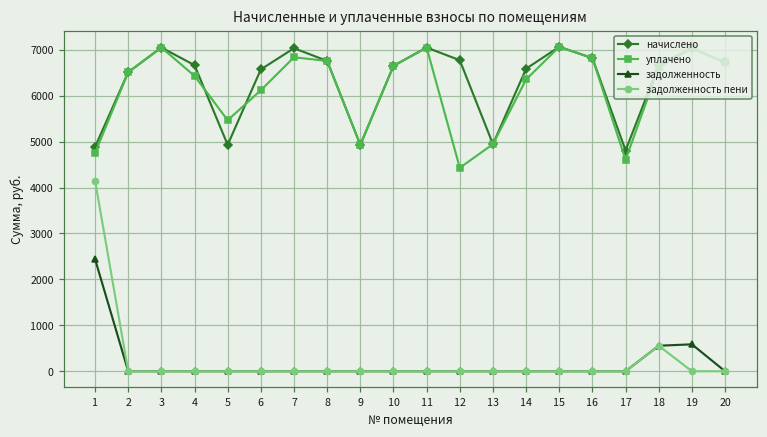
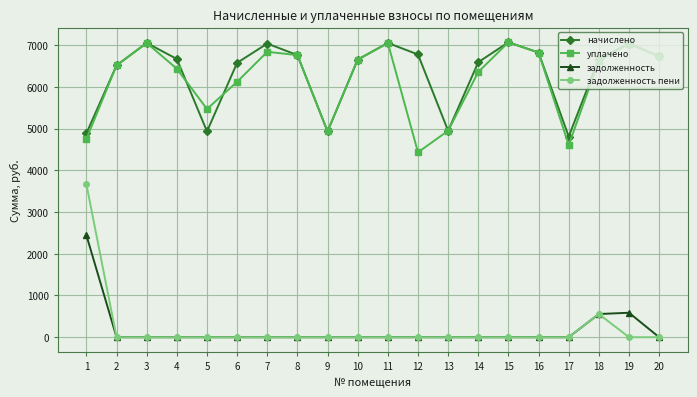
задолженность пени, 1: 4200 -> 3700
